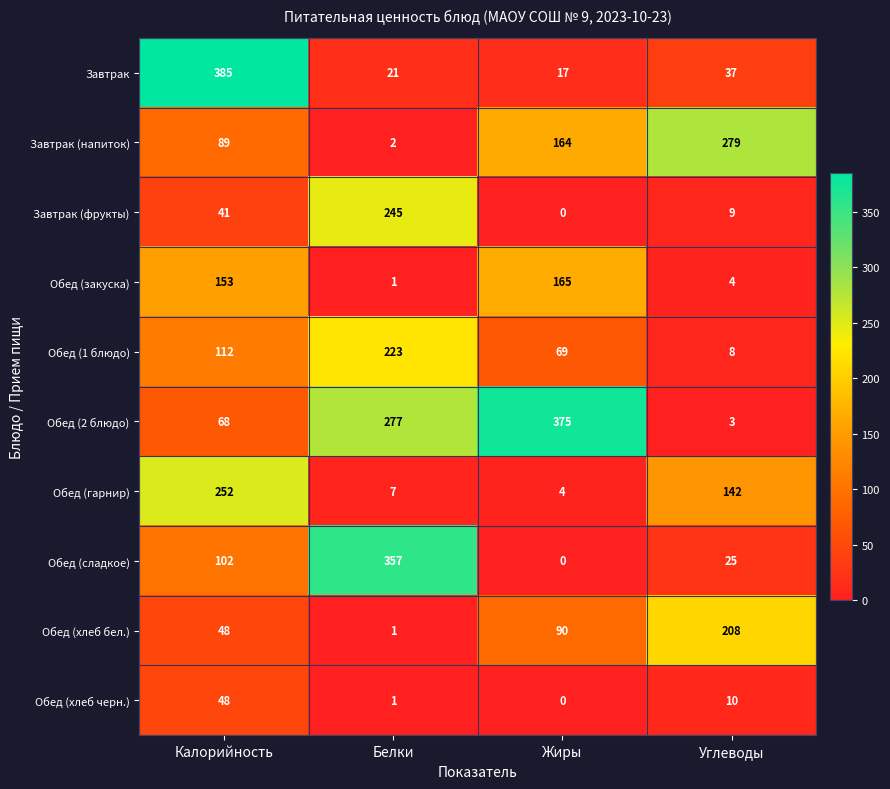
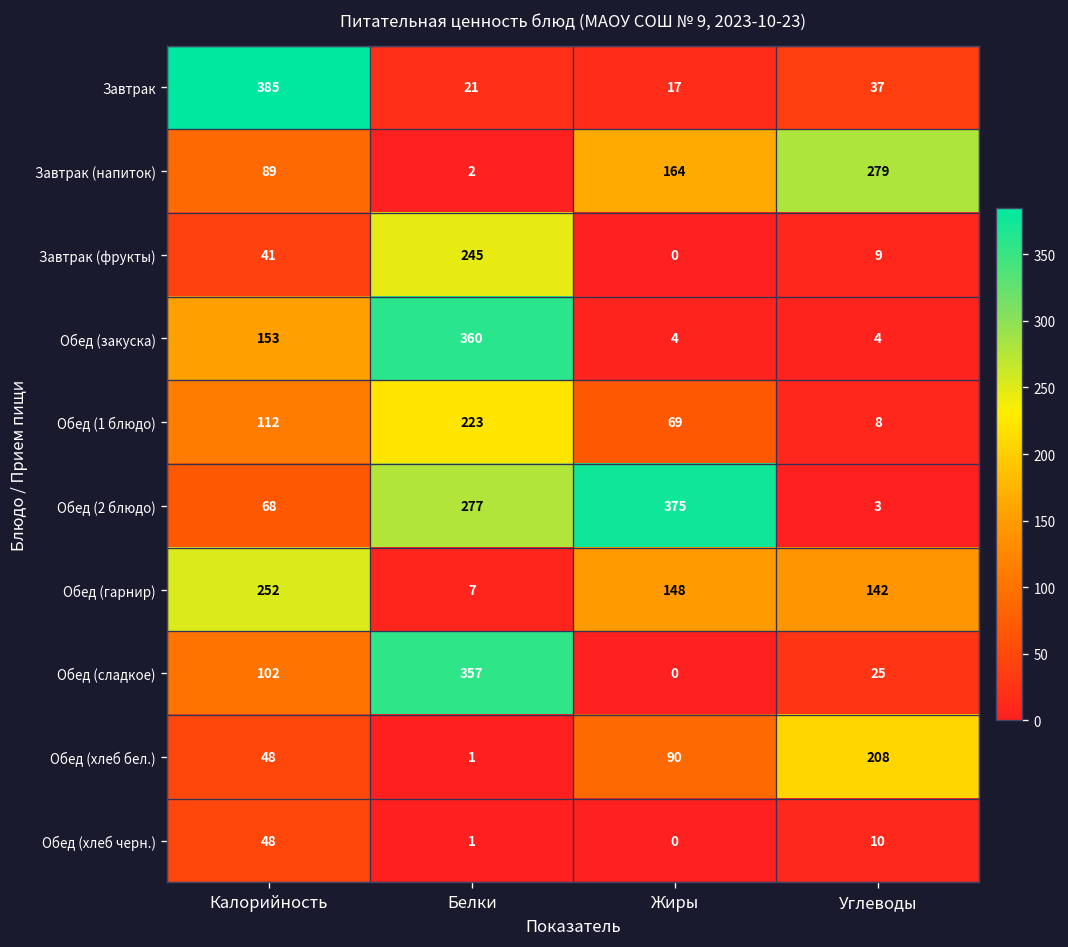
Обед (закуска), Белки: 1 -> 360
Обед (закуска), Жиры: 165 -> 4
Обед (гарнир), Жиры: 4 -> 148
